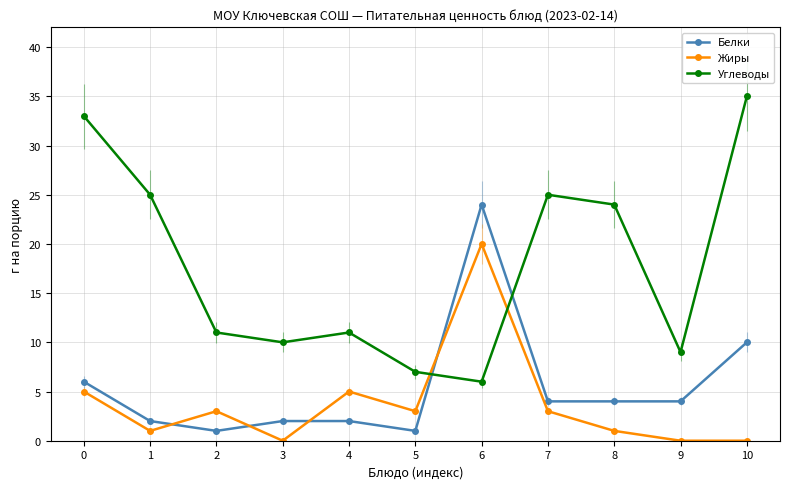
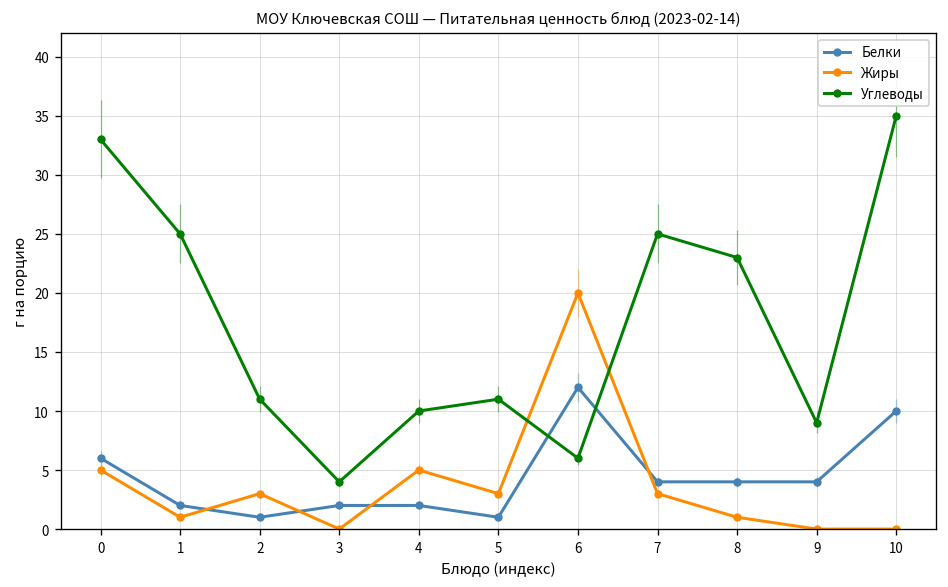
Углеводы, 3: 10 -> 4
Углеводы, 4: 11 -> 10
Углеводы, 5: 7 -> 11
Белки, 6: 24 -> 12
Углеводы, 8: 24 -> 23
